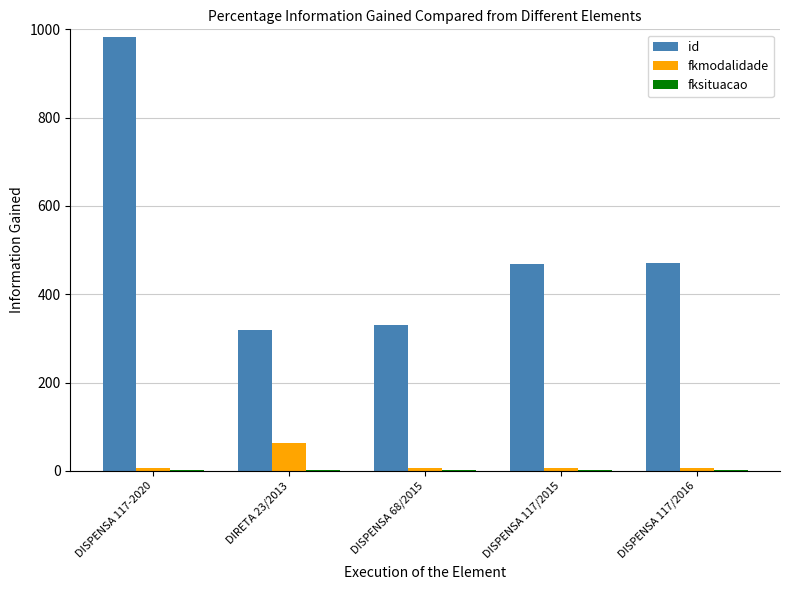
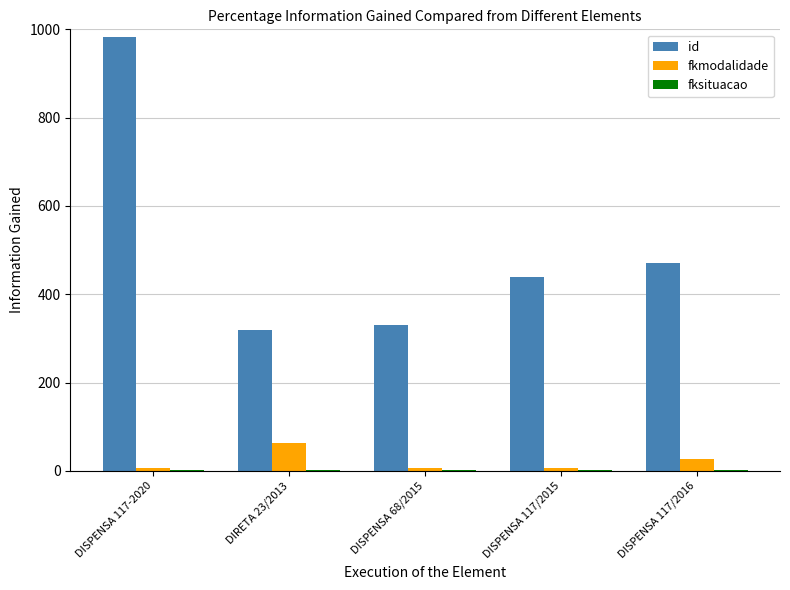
id, DISPENSA 117/2015: 470 -> 440
fkmodalidade, DISPENSA 117/2016: 10 -> 30
